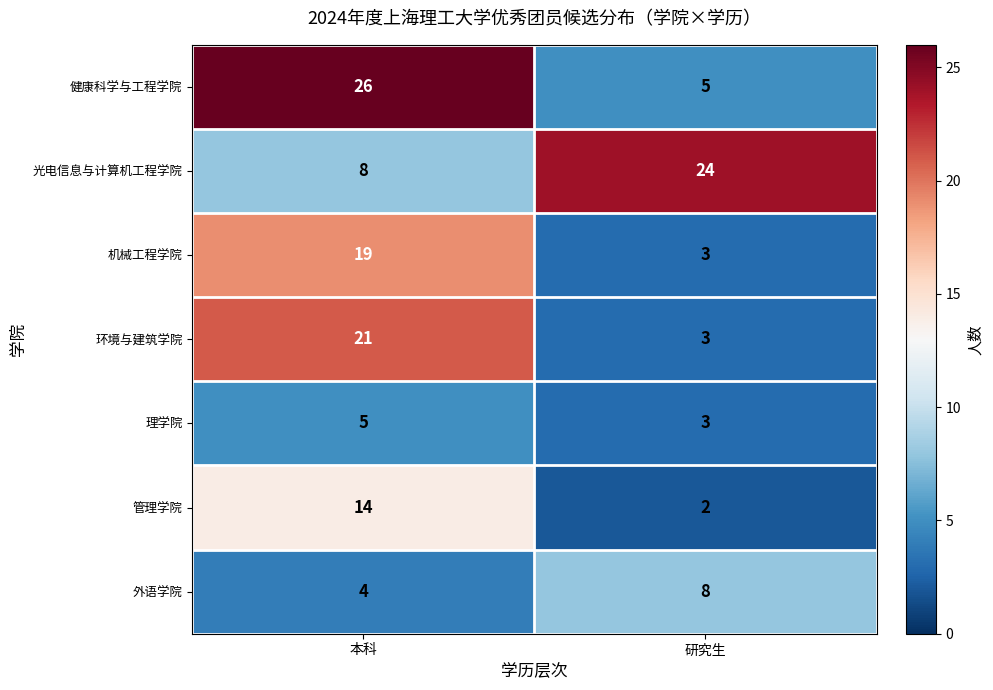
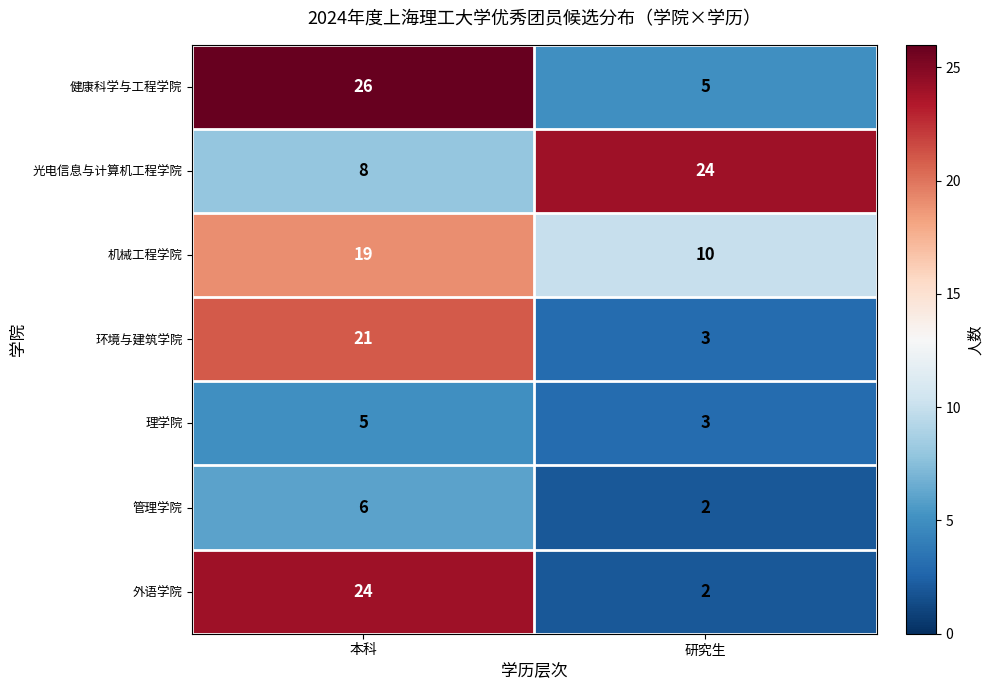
机械工程学院, 研究生: 3 -> 10
管理学院, 本科: 14 -> 6
外语学院, 本科: 4 -> 24
外语学院, 研究生: 8 -> 2
